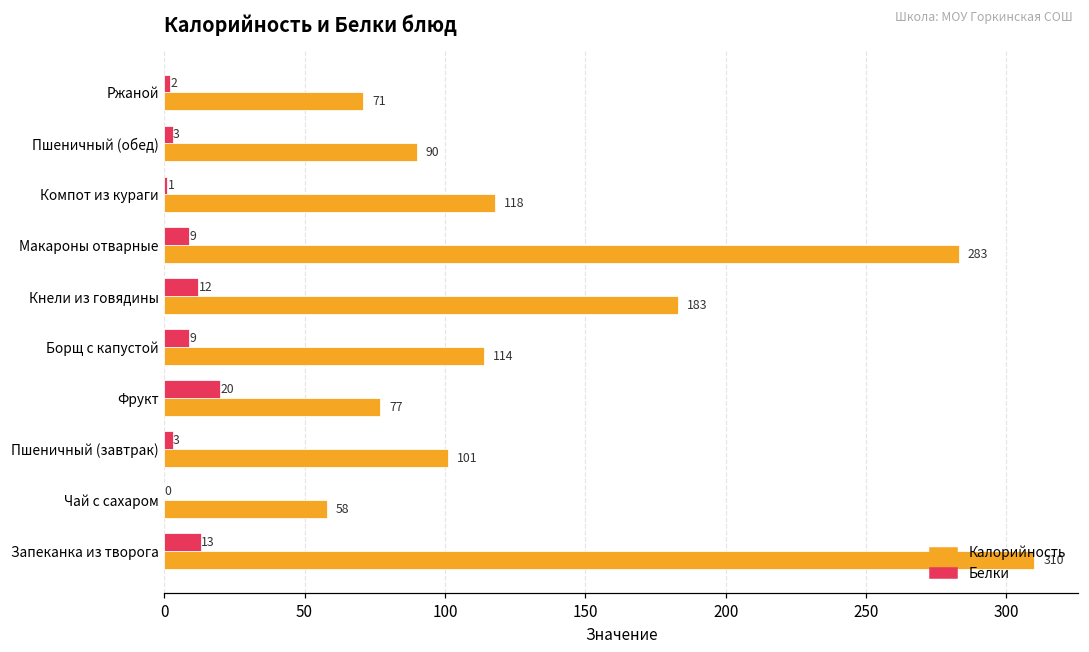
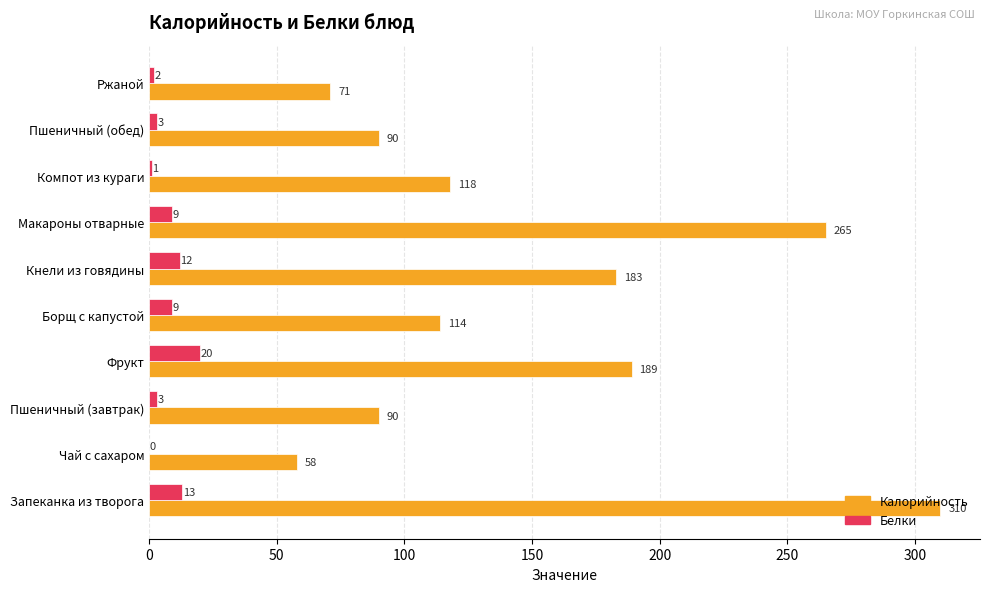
Калорийность, Макароны отварные: 283 -> 265
Калорийность, Фрукт: 77 -> 189
Калорийность, Пшеничный (завтрак): 101 -> 90
